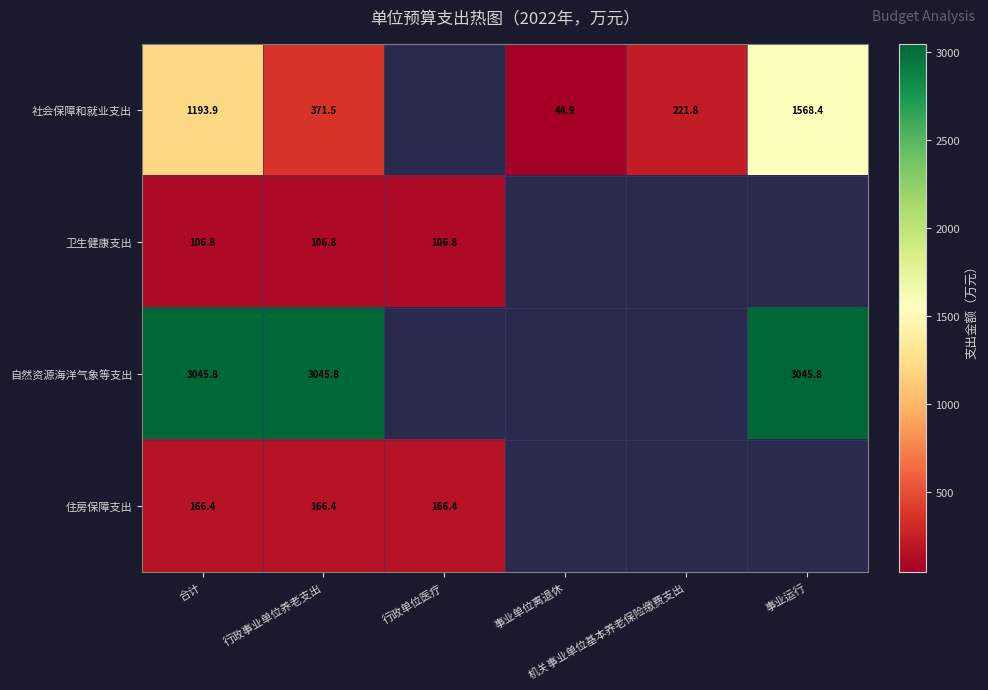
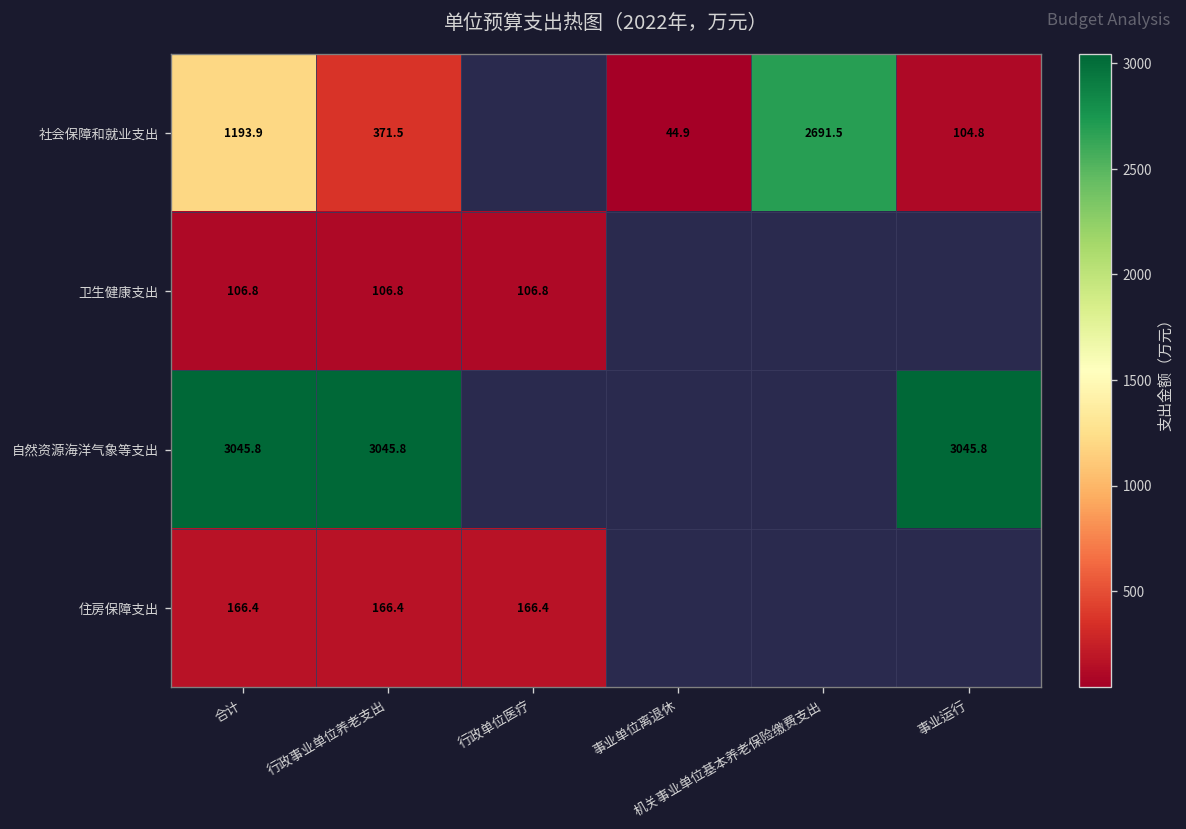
社会保障和就业支出, 机关事业单位基本养老保险缴费支出: 221.8 -> 2691.5
社会保障和就业支出, 事业运行: 1568.4 -> 104.8
